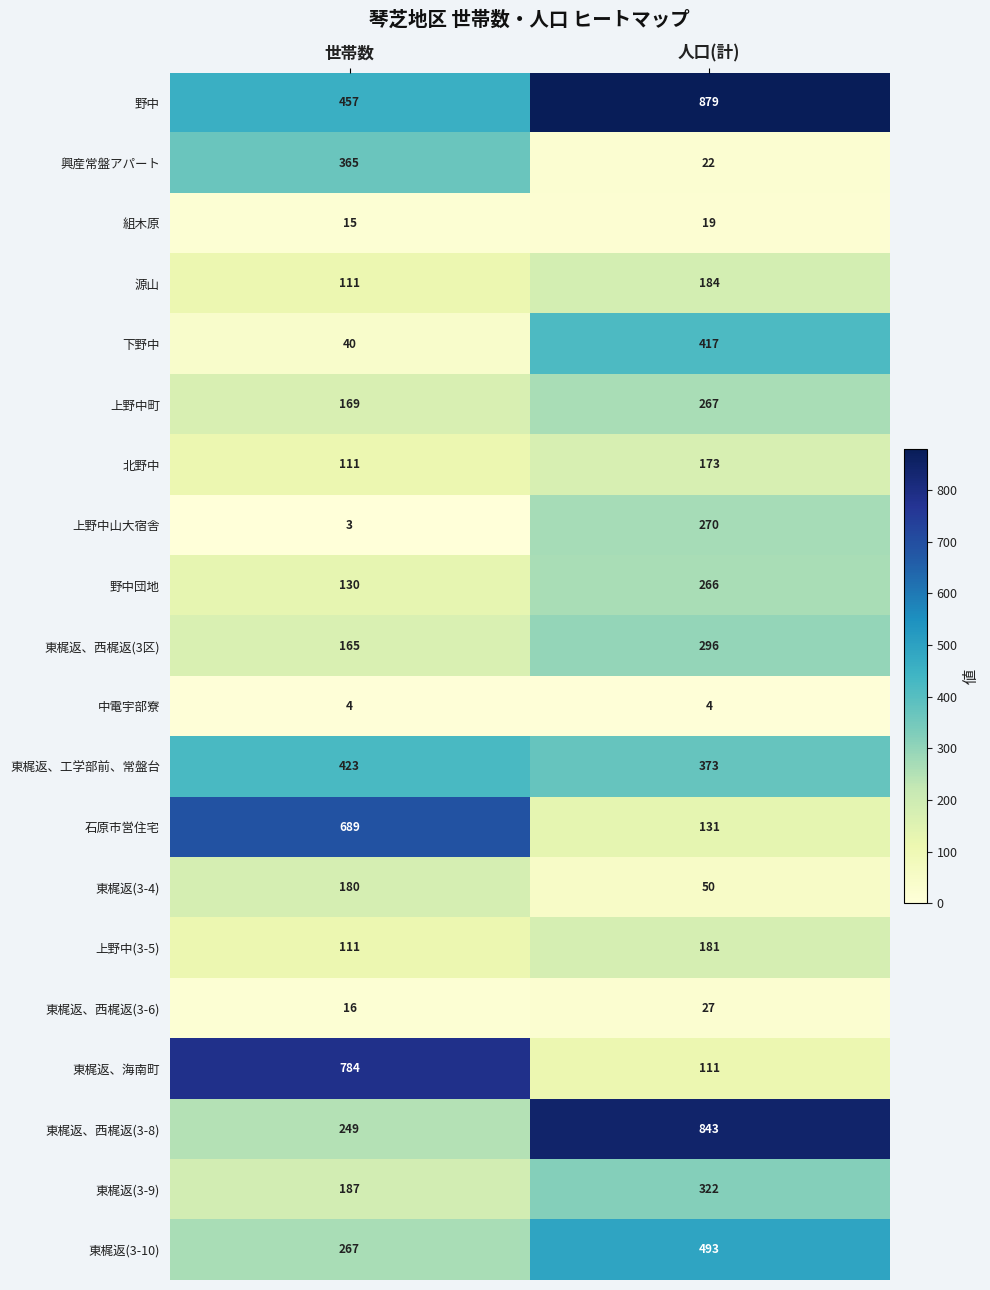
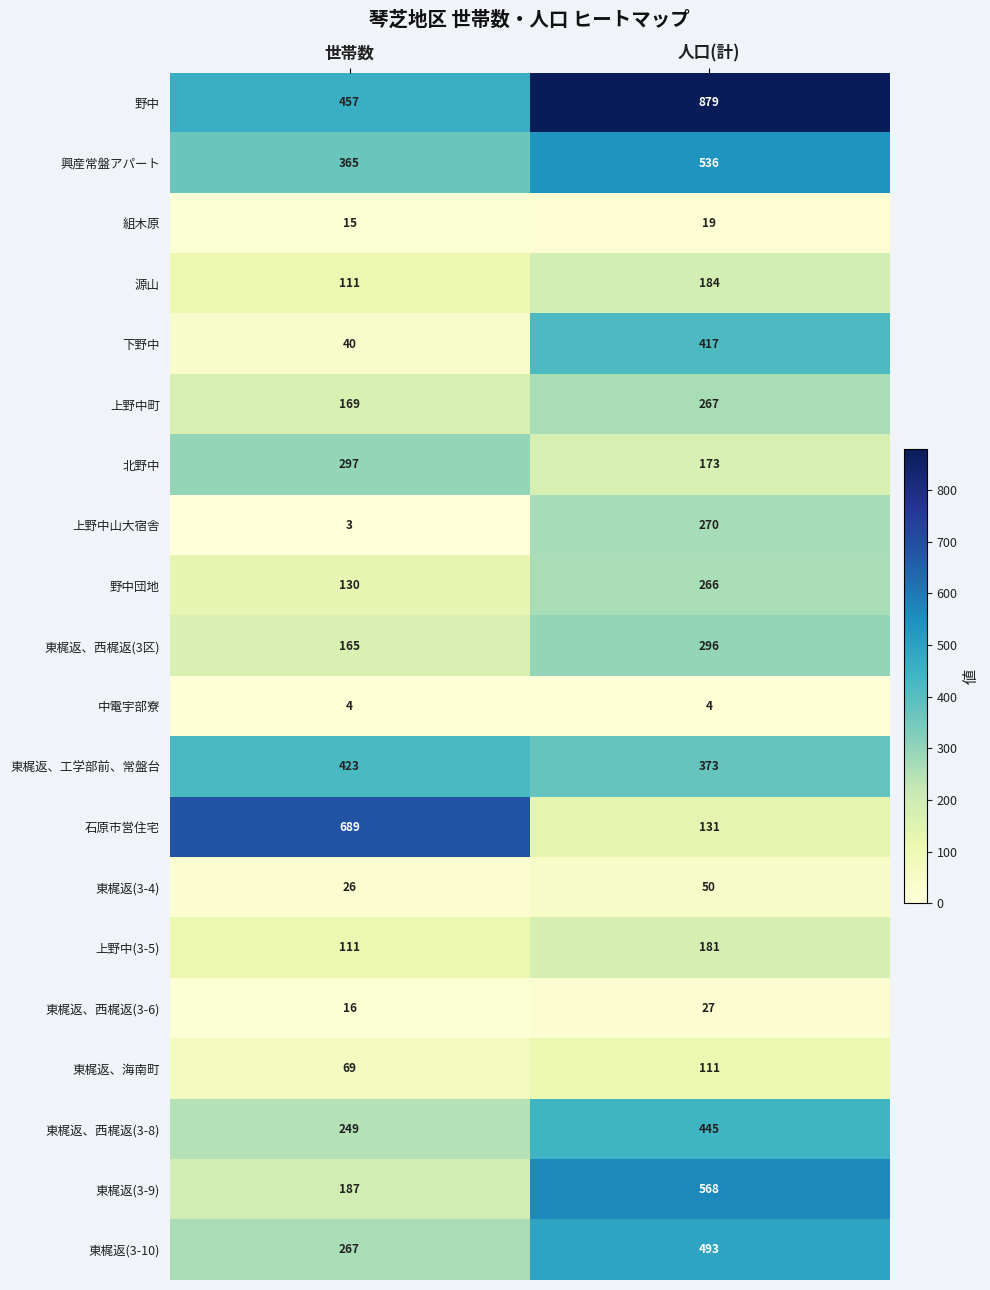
興産常盤アパート, 人口(計): 22 -> 536
北野中, 世帯数: 111 -> 297
東梶返(3-4), 世帯数: 180 -> 26
東梶返、海南町, 世帯数: 784 -> 69
東梶返、西梶返(3-8), 人口(計): 843 -> 445
東梶返(3-9), 人口(計): 322 -> 568
